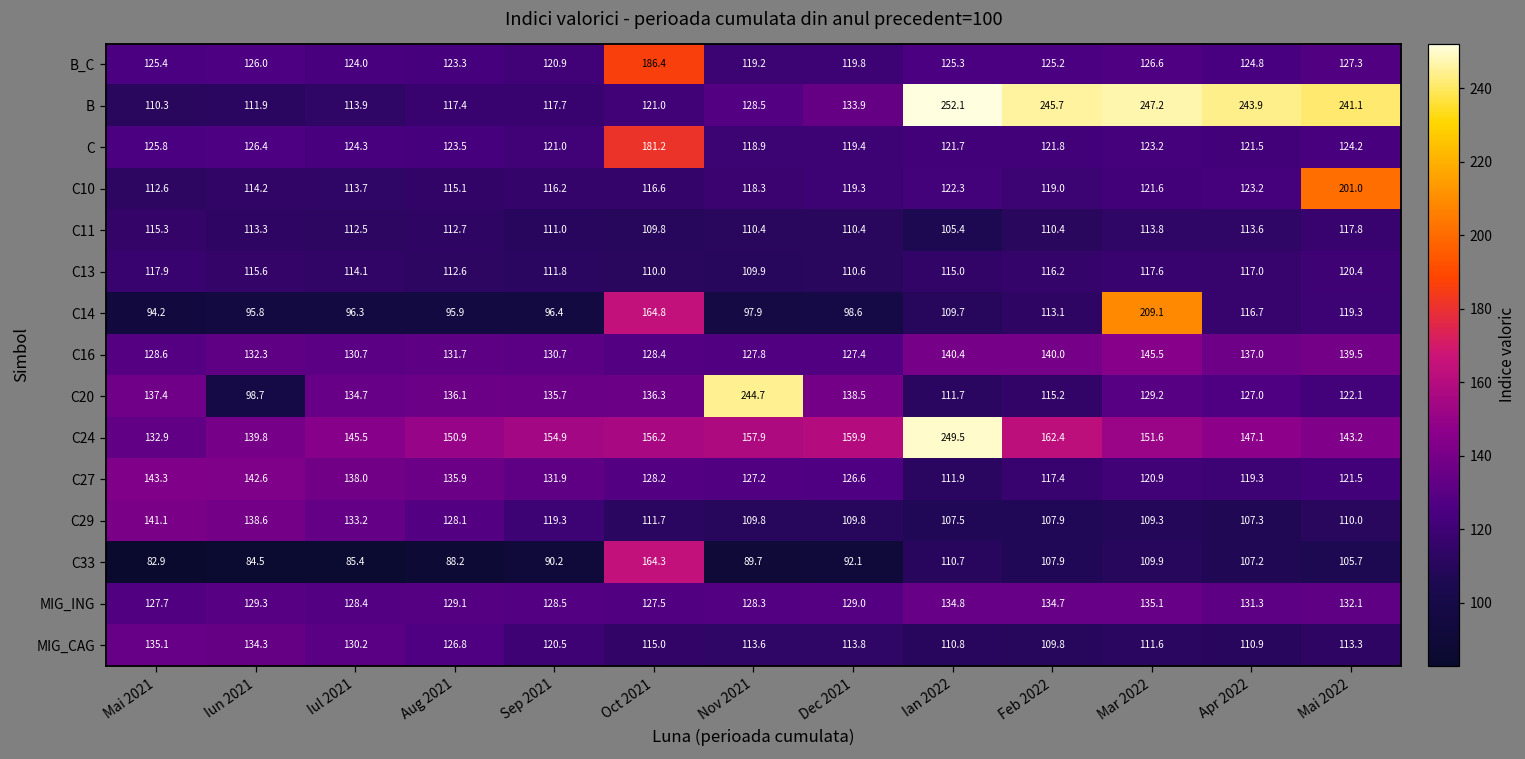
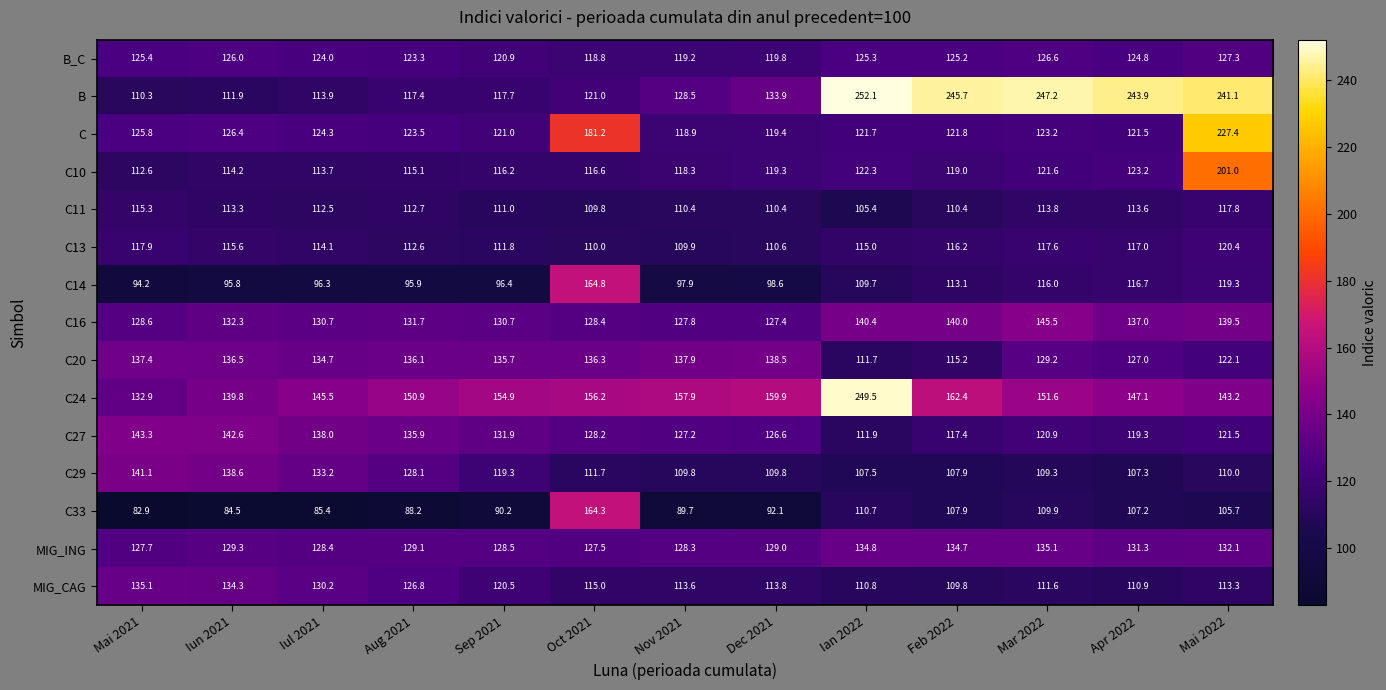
B_C, Oct 2021: 186.4 -> 118.8
C, Mai 2022: 124.2 -> 227.4
C14, Mar 2022: 209.1 -> 116.0
C20, Iun 2021: 98.7 -> 136.5
C20, Nov 2021: 244.7 -> 137.9
